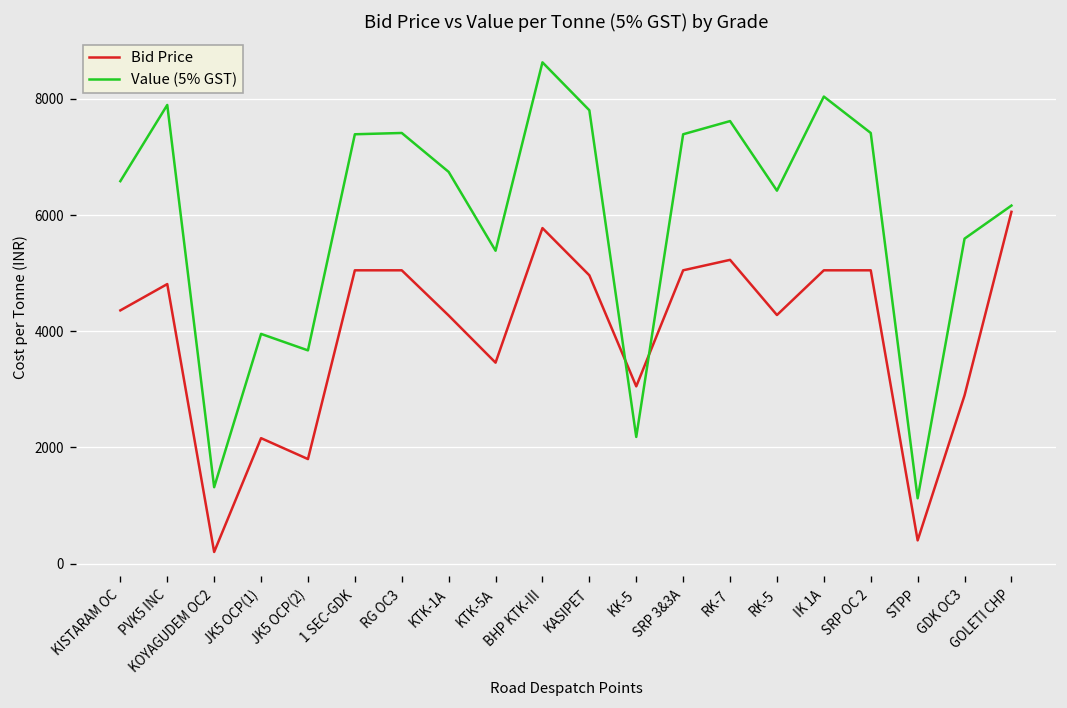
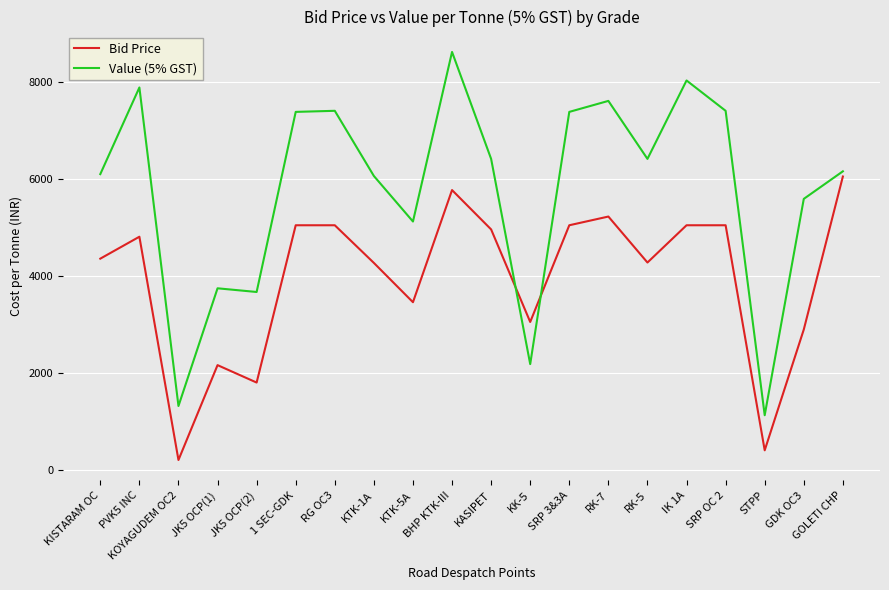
Value (5% GST), KISTARAM OC: 6600 -> 6100
Value (5% GST), JK5 OCP(1): 4000 -> 3700
Value (5% GST), KTK-1A: 6700 -> 6100
Value (5% GST), KTK-5A: 5400 -> 5100
Value (5% GST), KASIPET: 7800 -> 6400
